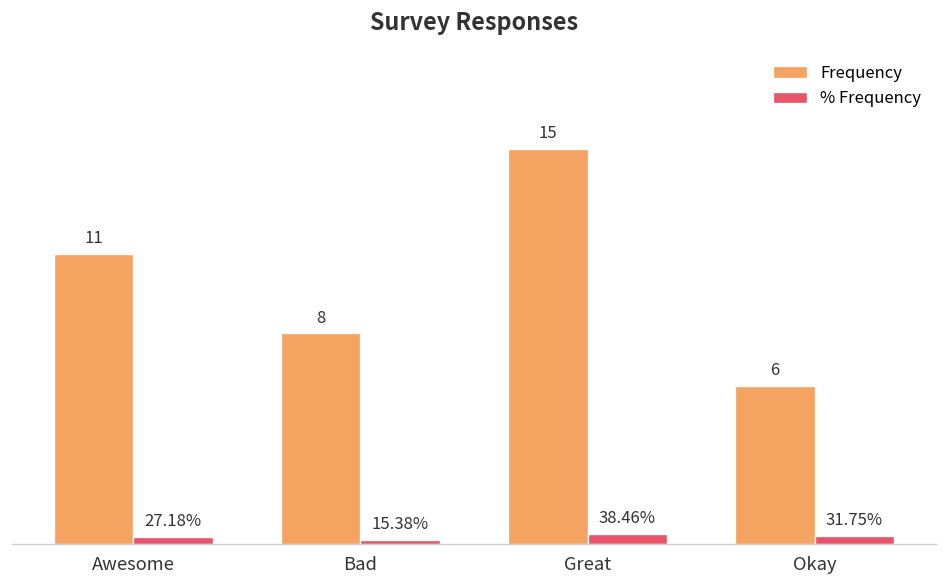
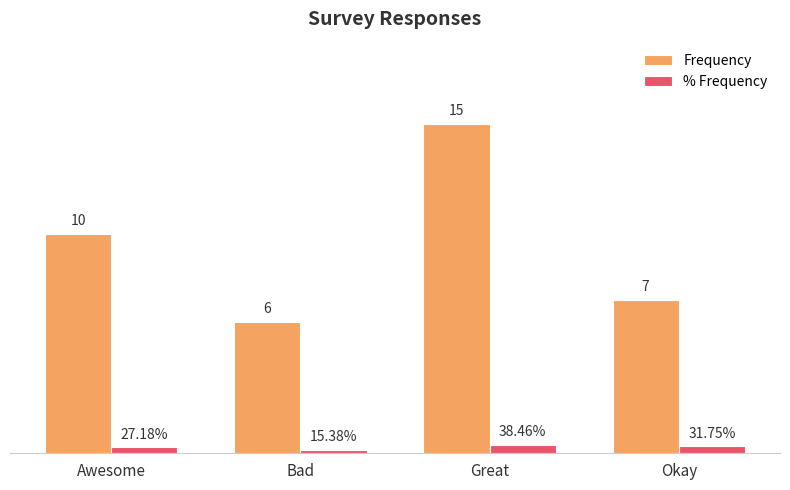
Frequency, Awesome: 11 -> 10
Frequency, Bad: 8 -> 6
Frequency, Okay: 6 -> 7
